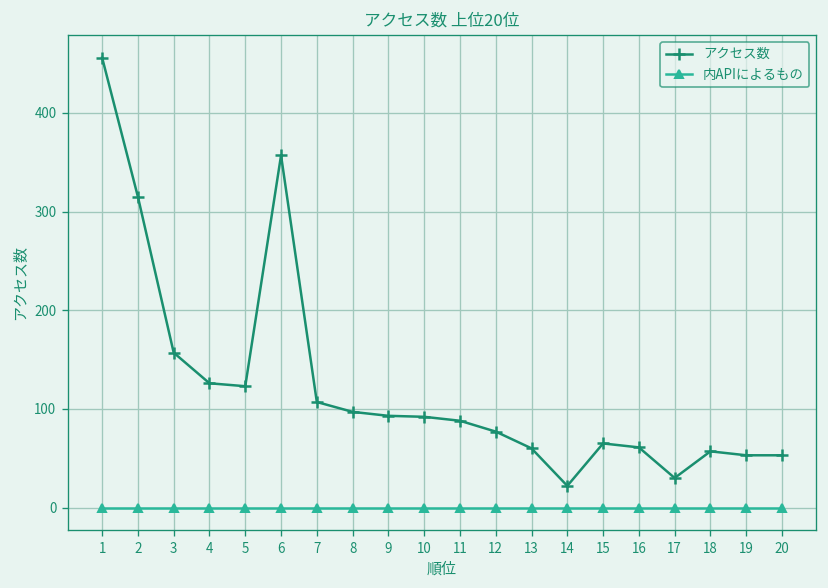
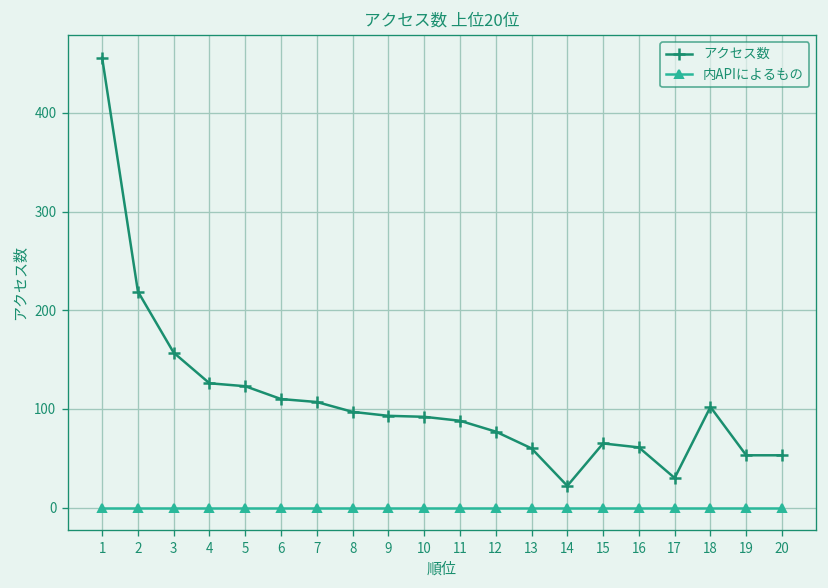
アクセス数, 2: 320 -> 220
アクセス数, 6: 360 -> 110
アクセス数, 18: 60 -> 100
